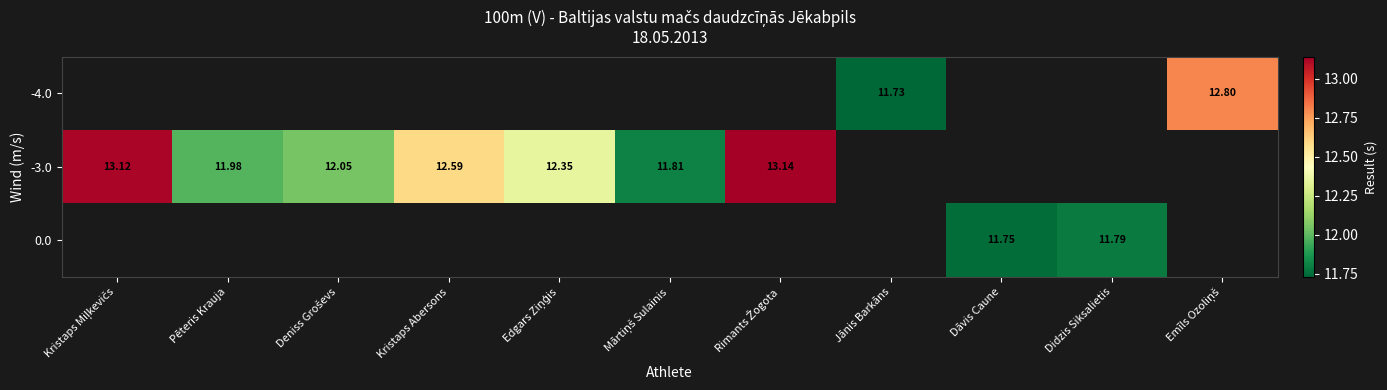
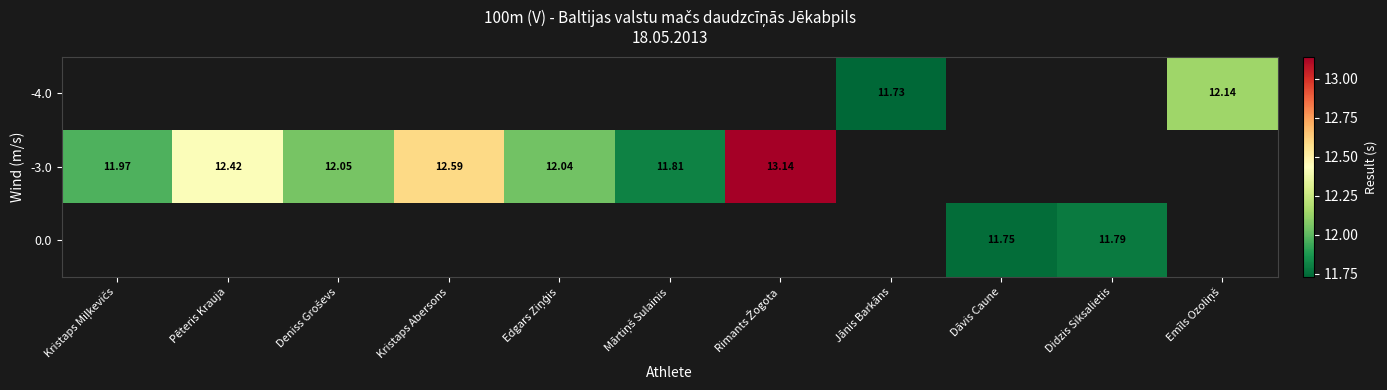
-4.0, Emīls Ozoliņš: 12.80 -> 12.14
-3.0, Kristaps Miļkevičs: 13.12 -> 11.97
-3.0, Pēteris Krauja: 11.98 -> 12.42
-3.0, Edgars Ziņģis: 12.35 -> 12.04
